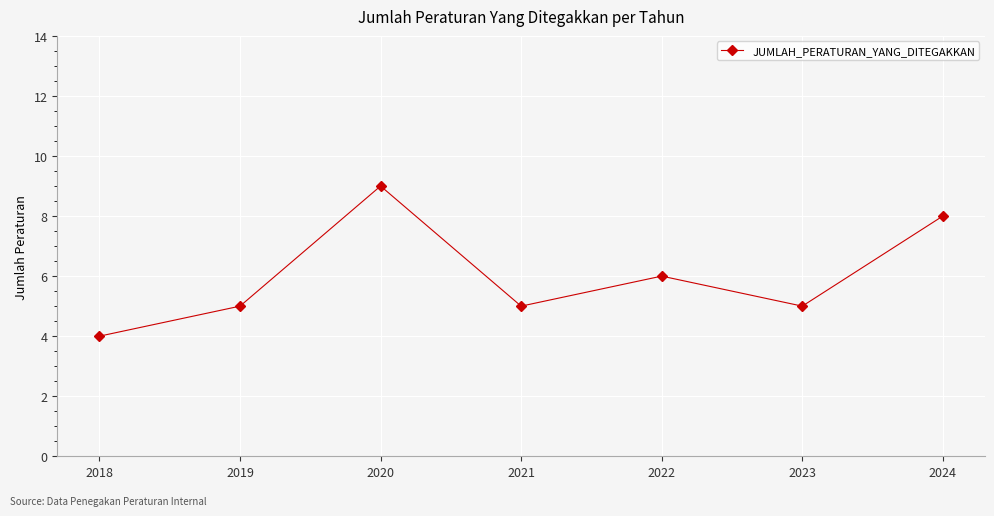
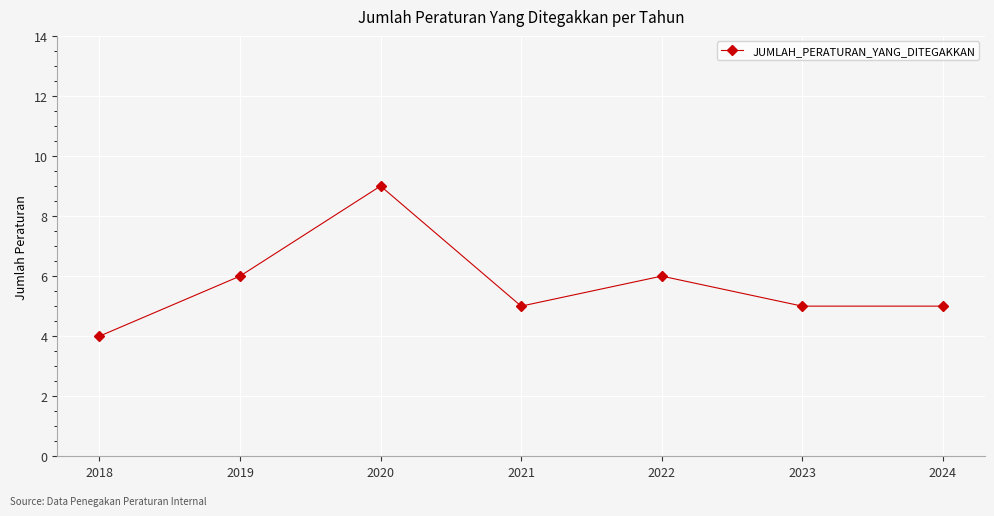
2019: 5 -> 6
2024: 8 -> 5
